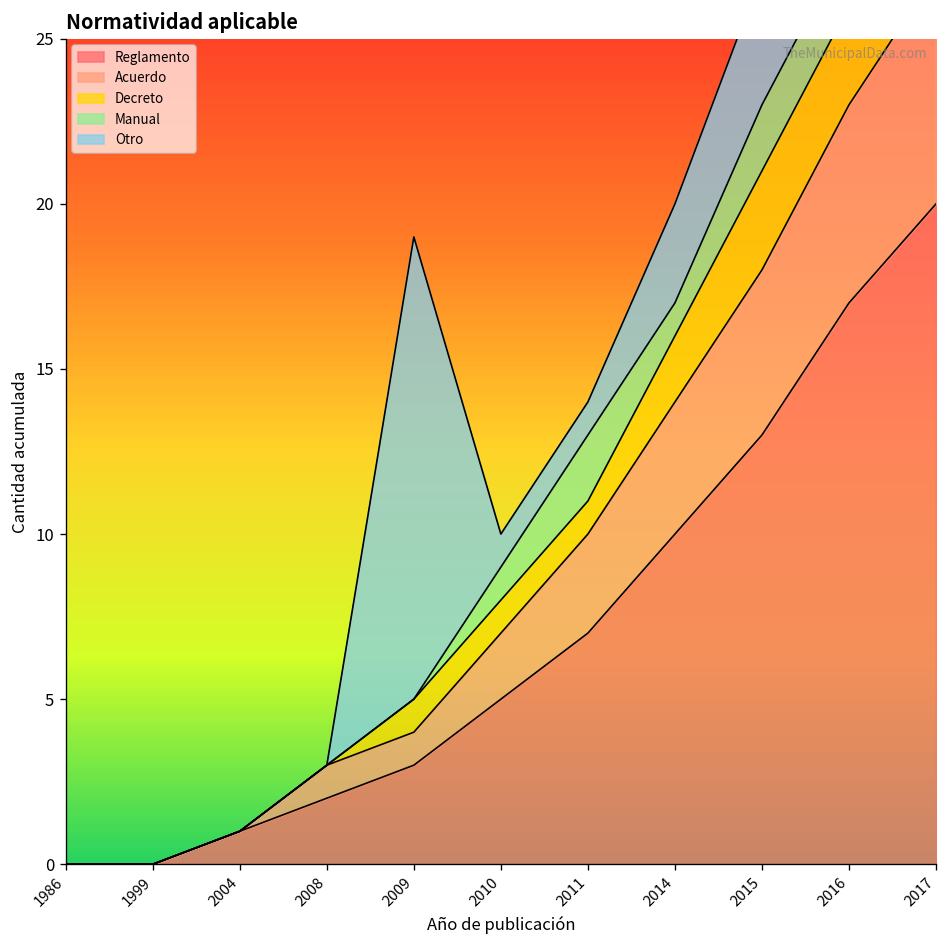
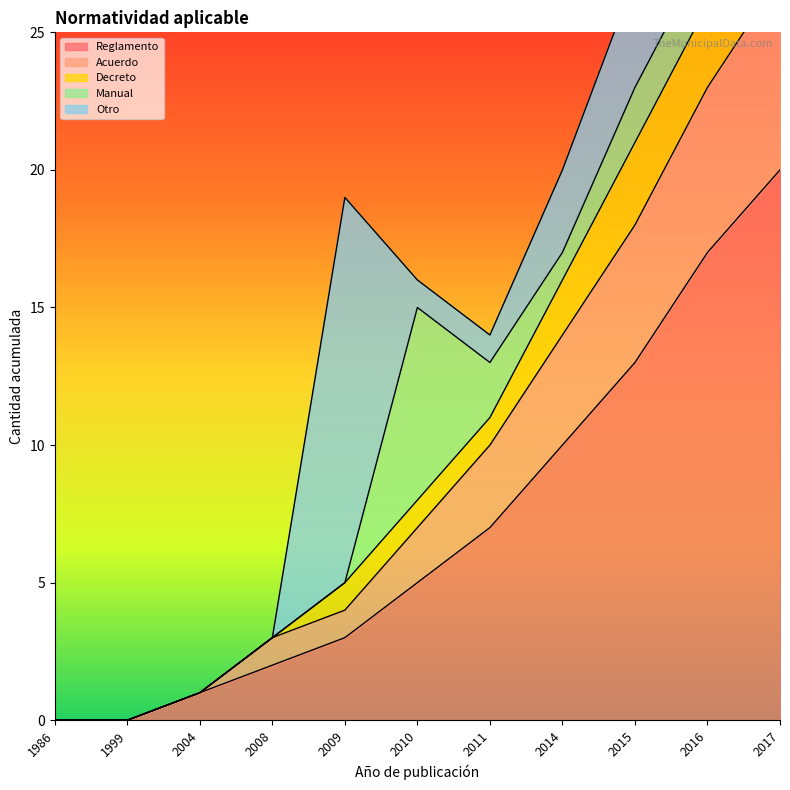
Manual, 2010: 1 -> 7
